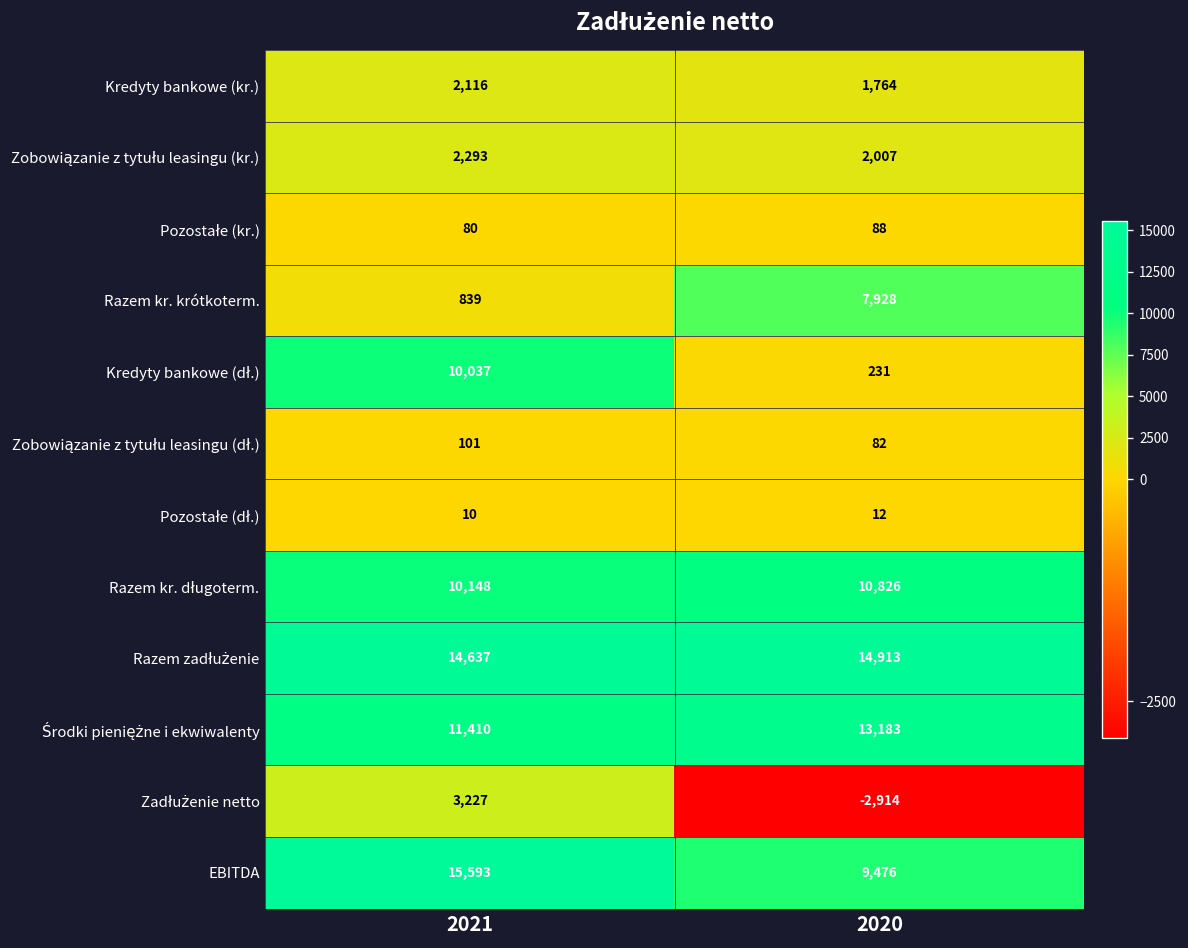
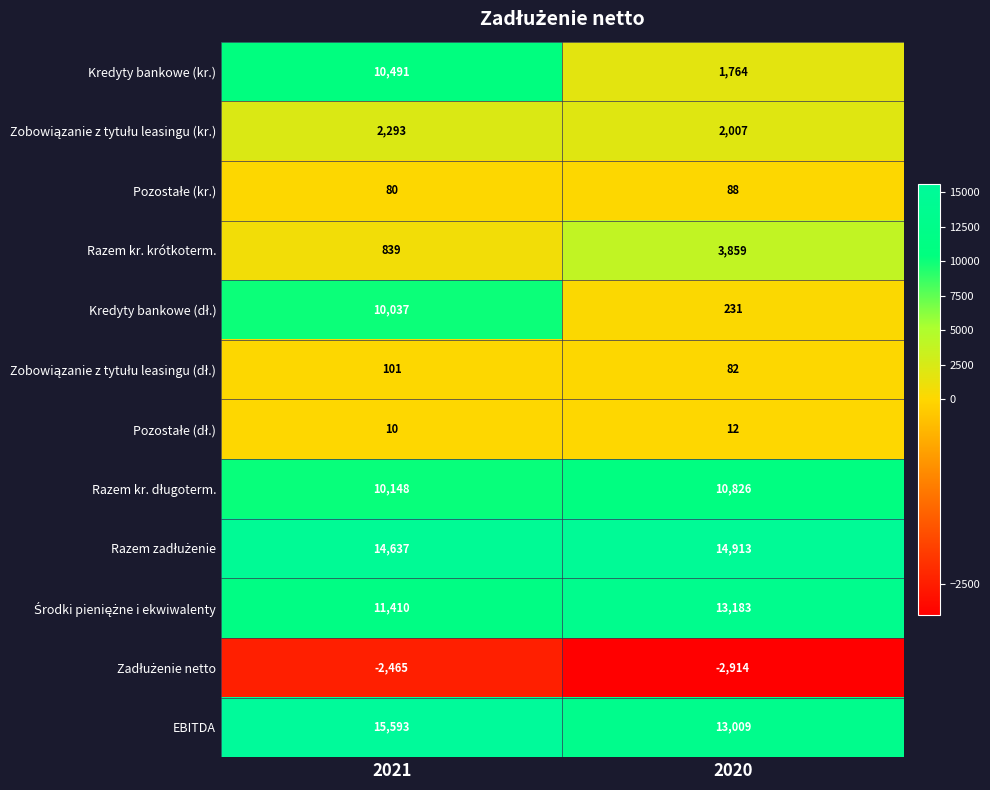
Kredyty bankowe (kr.), 2021: 2,116 -> 10,491
Razem kr. krótkoterm., 2020: 7,928 -> 3,859
Zadłużenie netto, 2021: 3,227 -> -2,465
EBITDA, 2020: 9,476 -> 13,009
